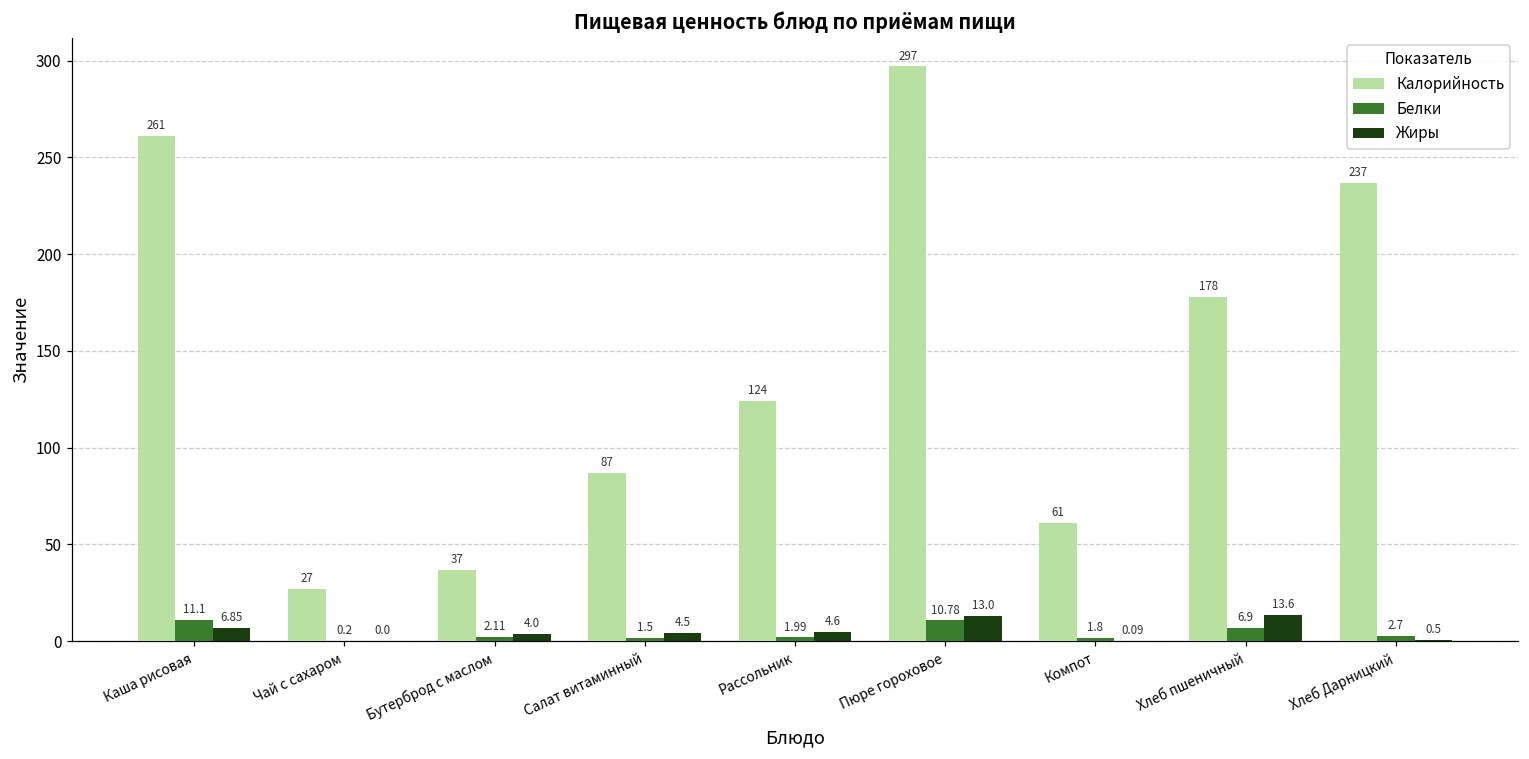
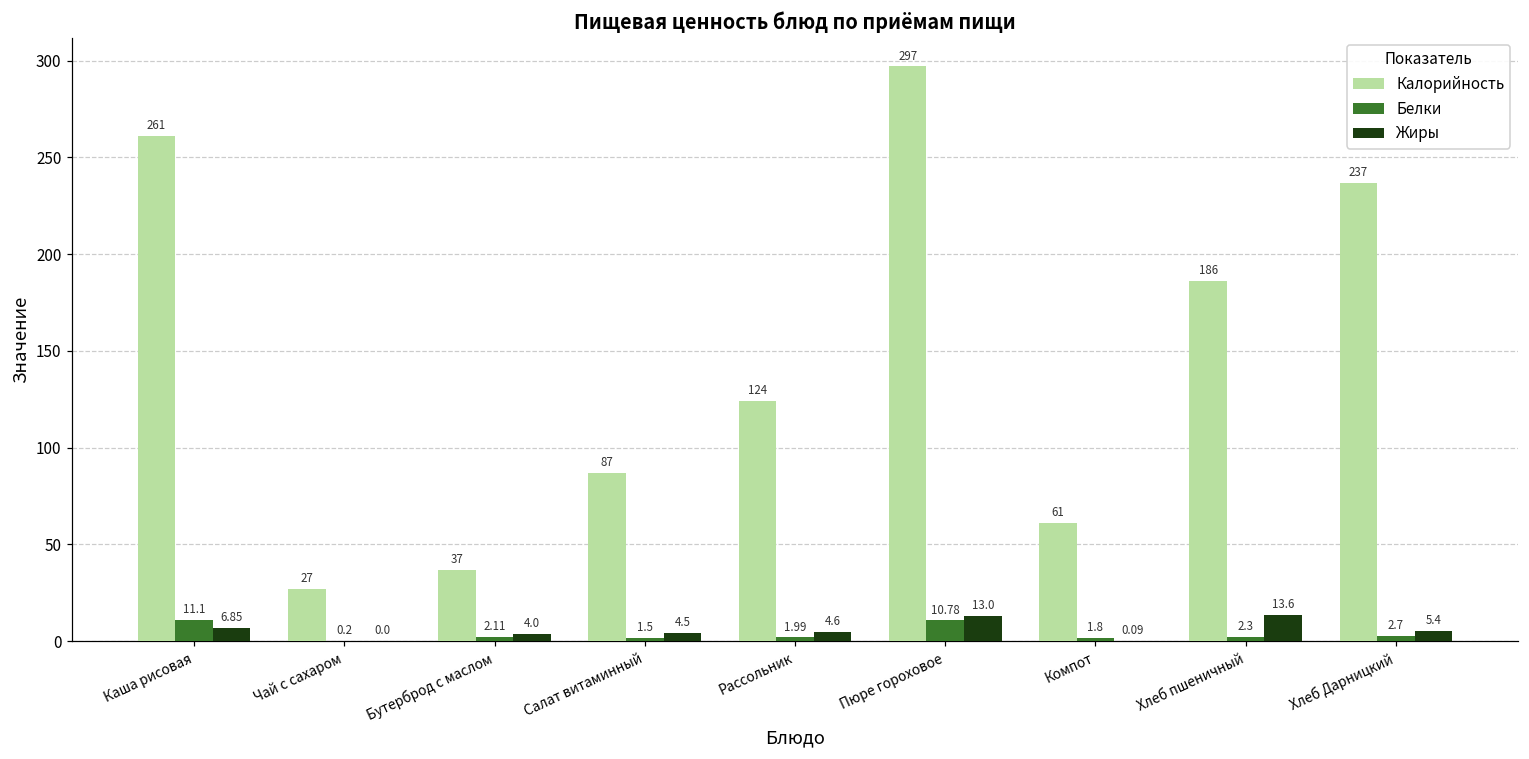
Калорийность, Хлеб пшеничный: 178 -> 186
Белки, Хлеб пшеничный: 6.9 -> 2.3
Жиры, Хлеб Дарницкий: 0.5 -> 5.4
